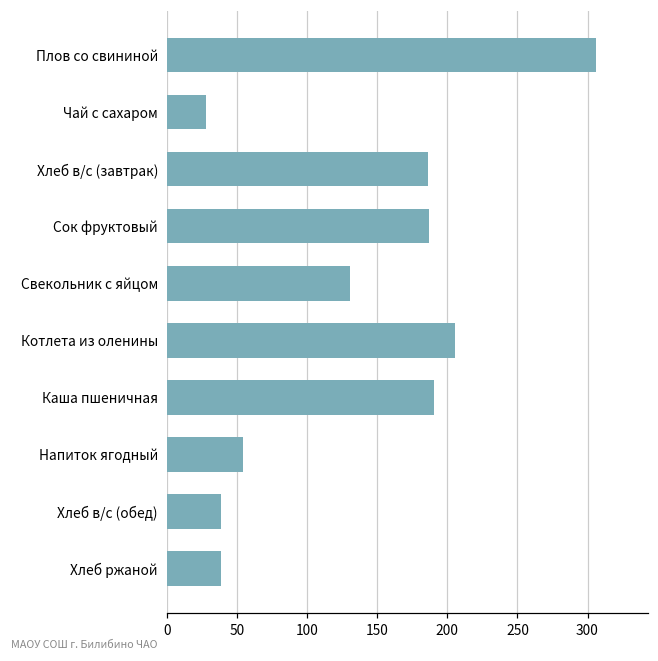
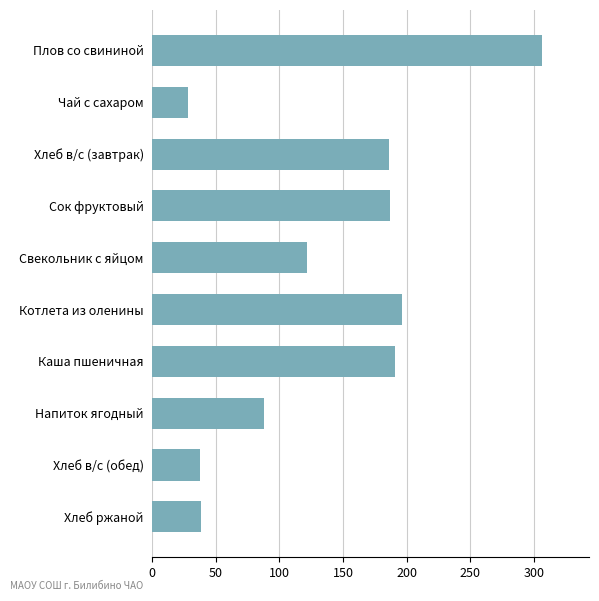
Свекольник с яйцом: 131 -> 122
Котлета из оленины: 205 -> 196
Напиток ягодный: 54 -> 88
